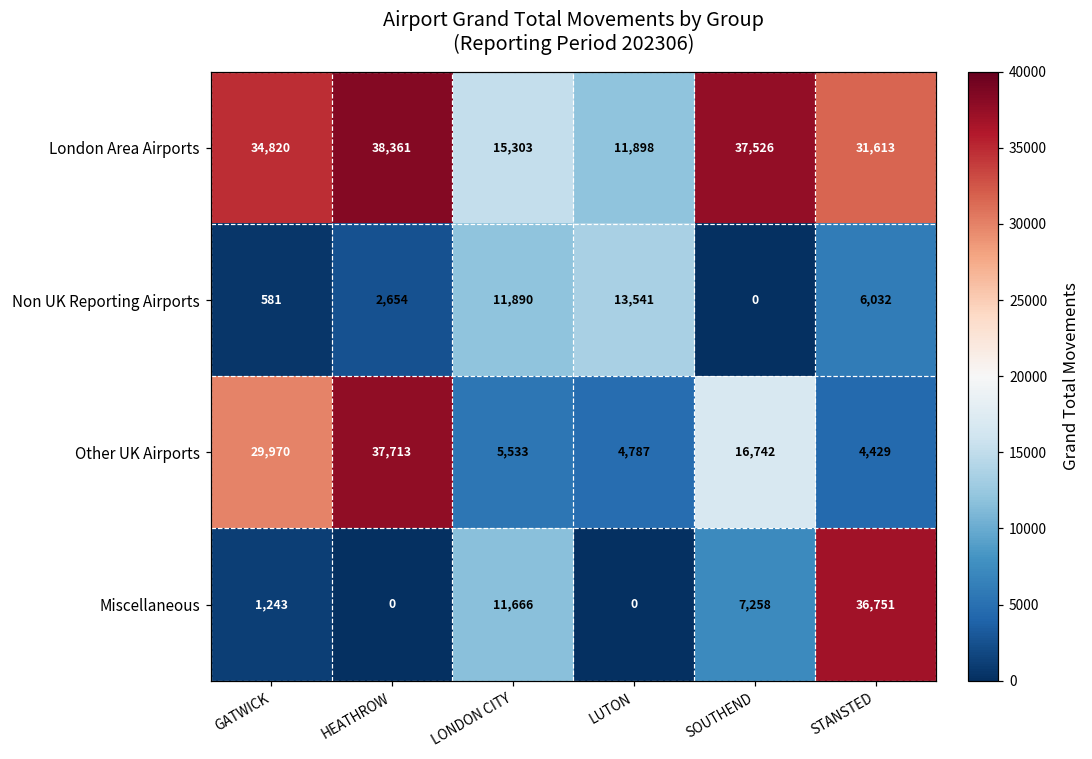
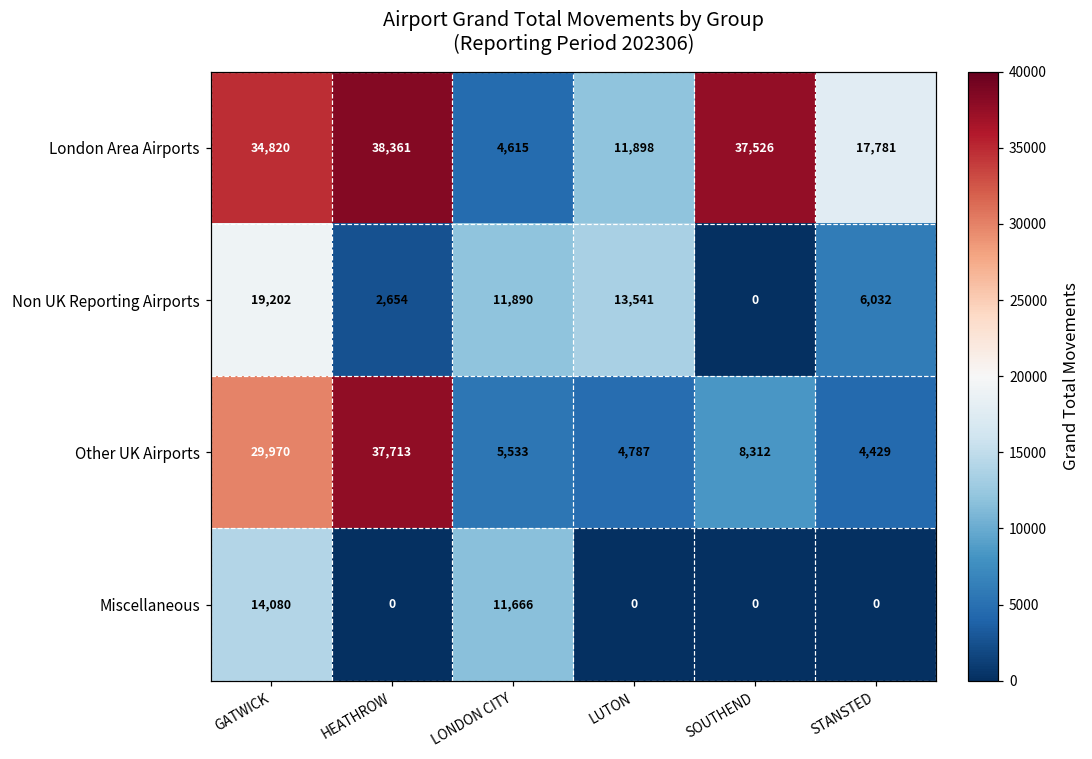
London Area Airports, LONDON CITY: 15,303 -> 4,615
London Area Airports, STANSTED: 31,613 -> 17,781
Non UK Reporting Airports, GATWICK: 581 -> 19,202
Other UK Airports, SOUTHEND: 16,742 -> 8,312
Miscellaneous, GATWICK: 1,243 -> 14,080
Miscellaneous, SOUTHEND: 7,258 -> 0
Miscellaneous, STANSTED: 36,751 -> 0
